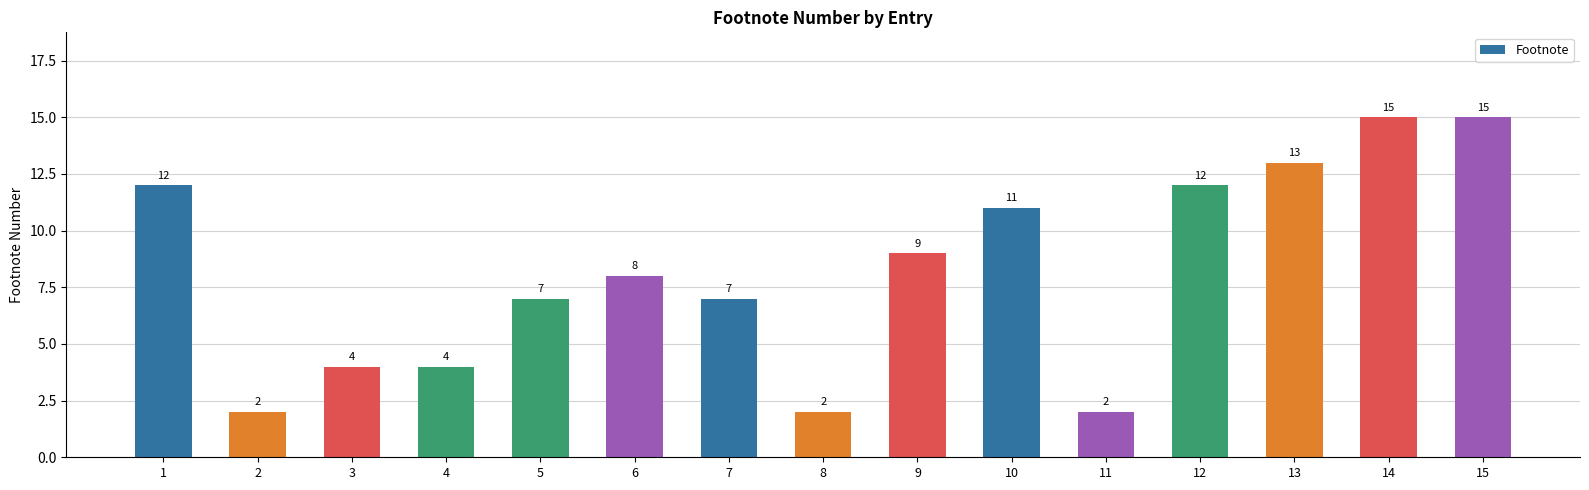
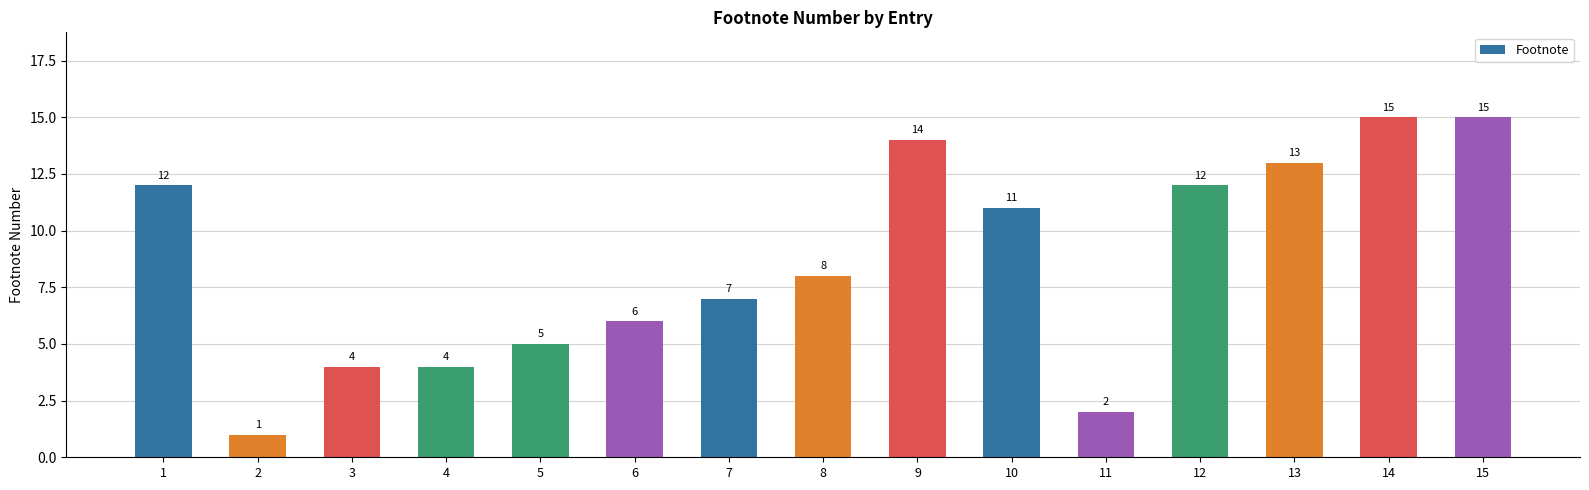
2: 2 -> 1
5: 7 -> 5
6: 8 -> 6
8: 2 -> 8
9: 9 -> 14
